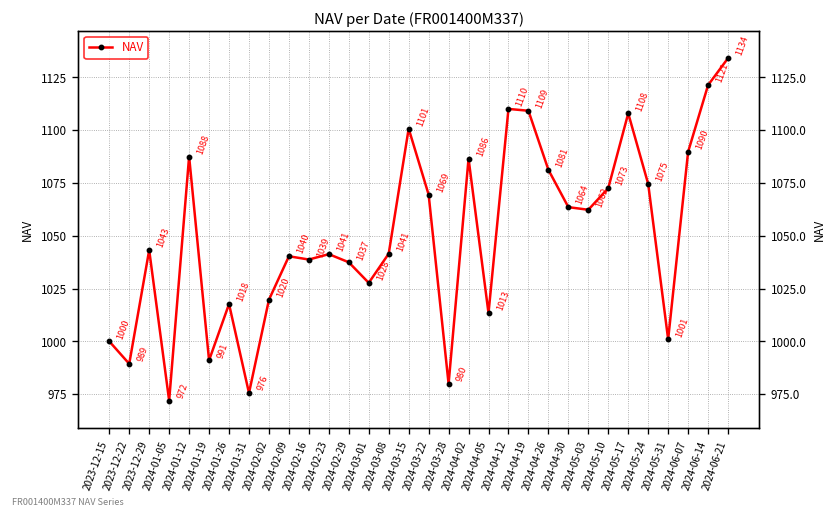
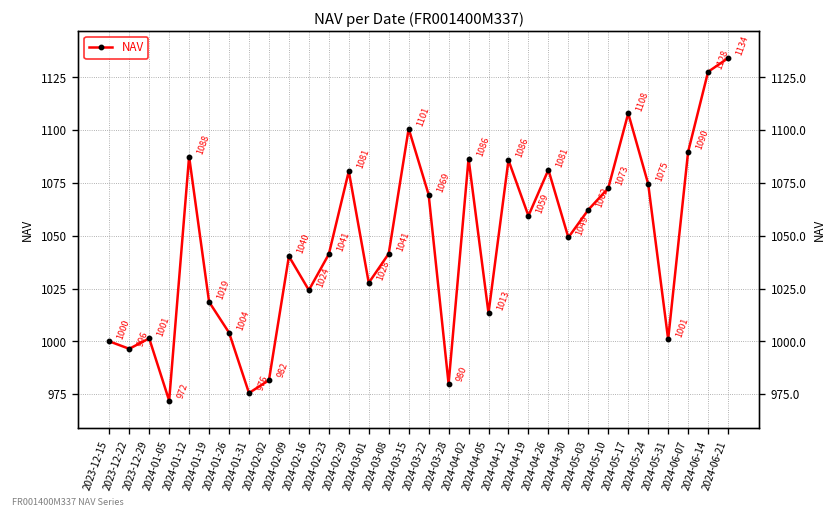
2023-12-22: 989 -> 996
2023-12-29: 1043 -> 1001
2024-01-19: 991 -> 1019
2024-01-26: 1018 -> 1004
2024-02-02: 1020 -> 982
2024-02-16: 1039 -> 1024
2024-02-29: 1037 -> 1081
2024-04-12: 1110 -> 1086
2024-04-19: 1109 -> 1059
2024-04-30: 1064 -> 1049
2024-06-14: 1121 -> 1128
